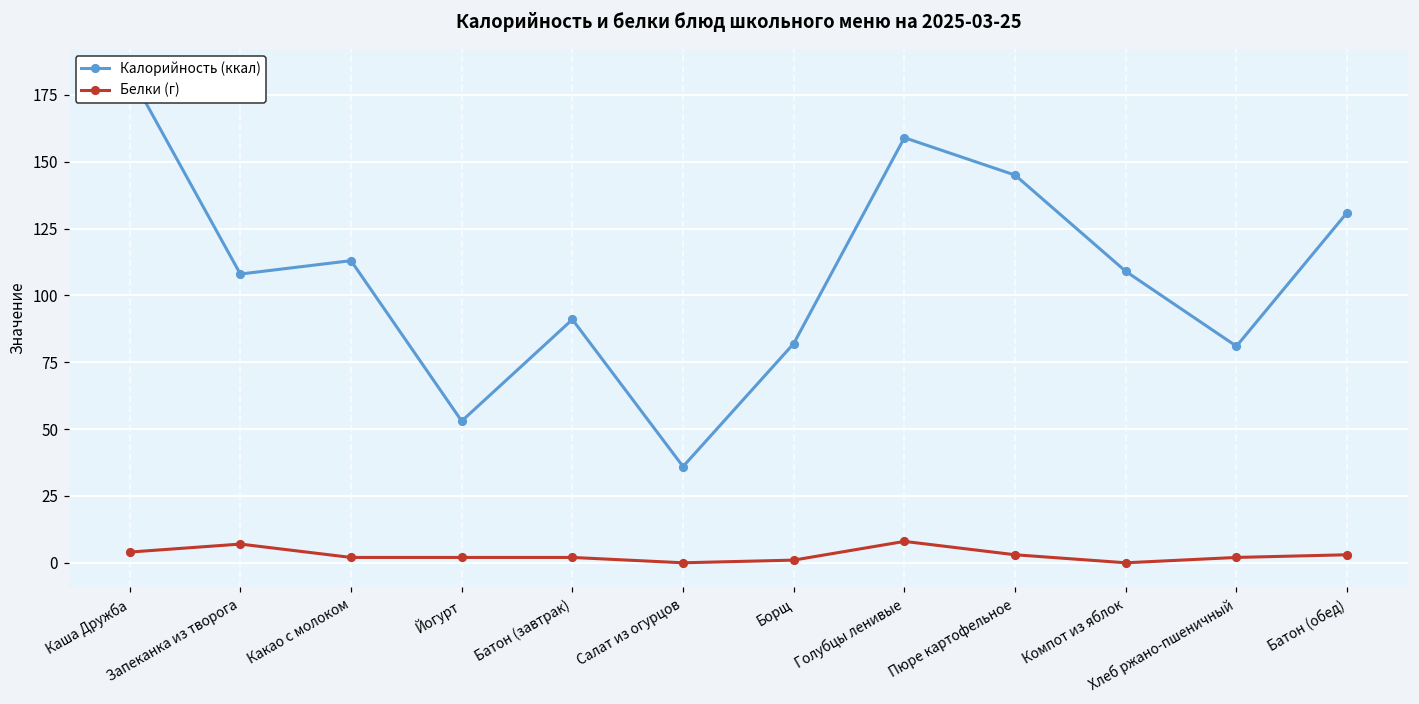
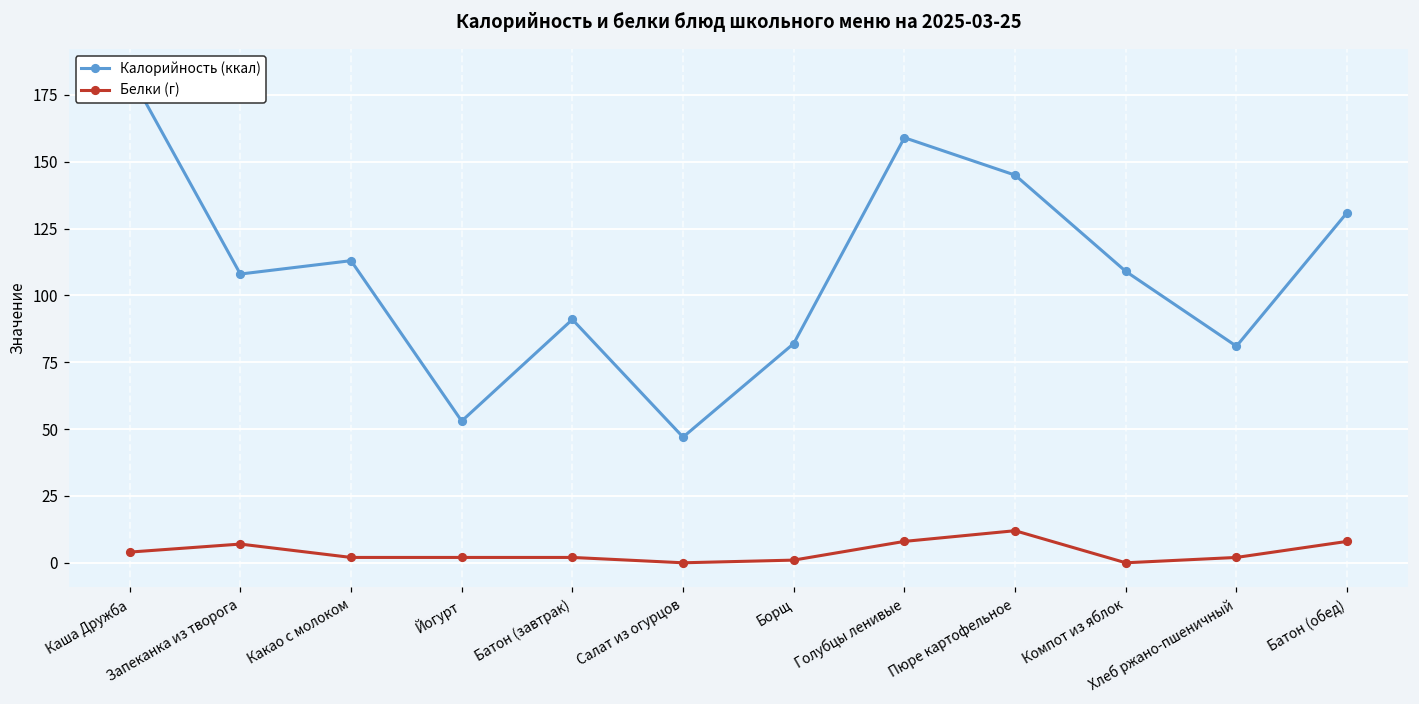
Калорийность (ккал), Салат из огурцов: 36 -> 47
Белки (г), Пюре картофельное: 3 -> 12
Белки (г), Батон (обед): 3 -> 8
